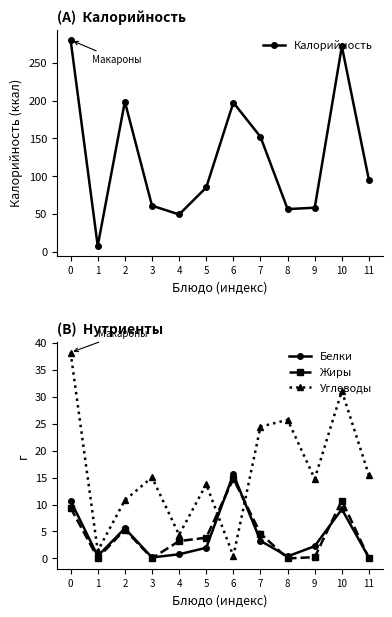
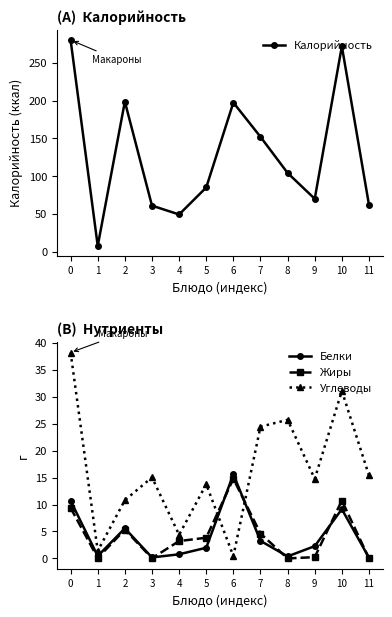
(A) Калорийность, 8: 60 -> 100
(A) Калорийность, 9: 60 -> 70
(A) Калорийность, 11: 90 -> 60
